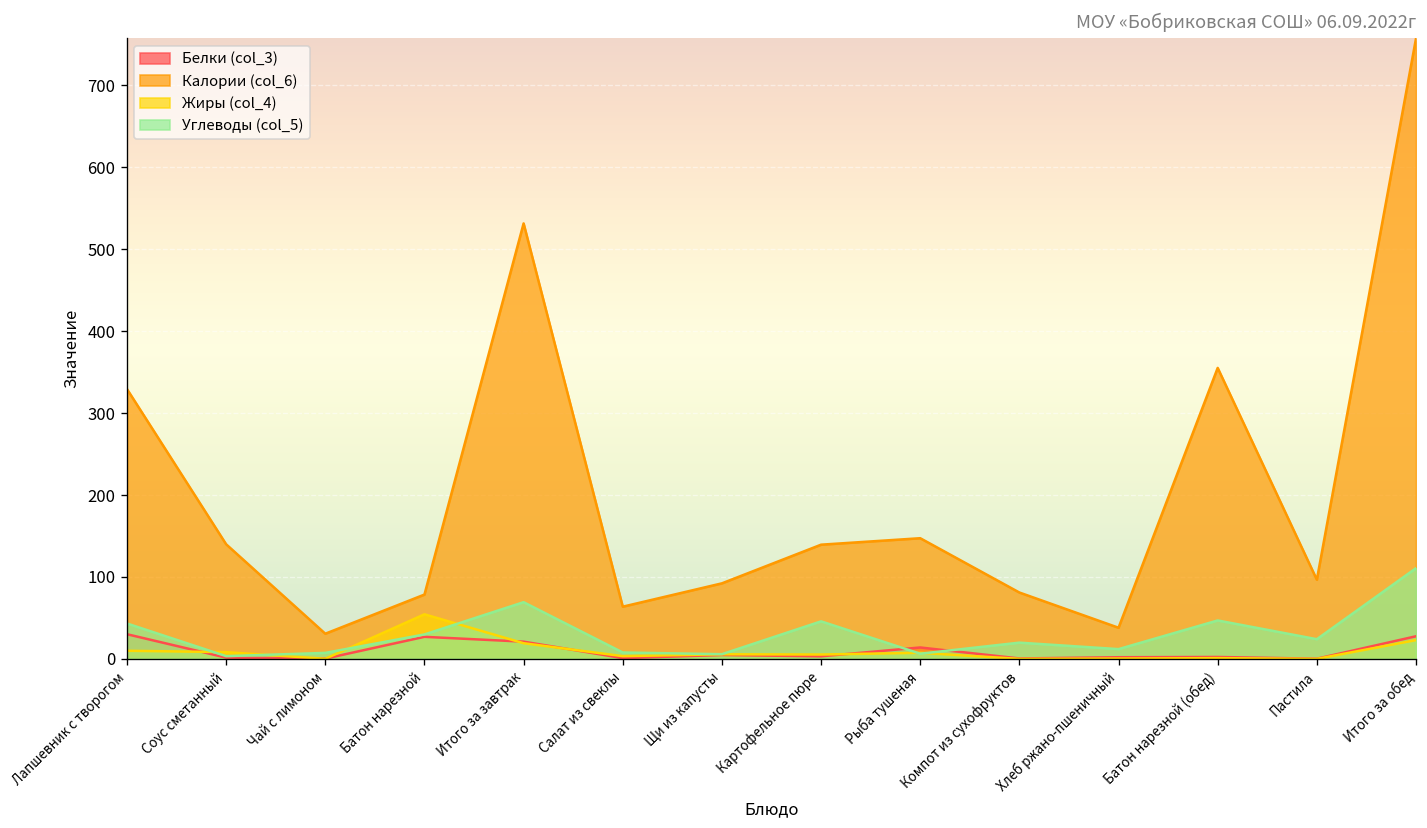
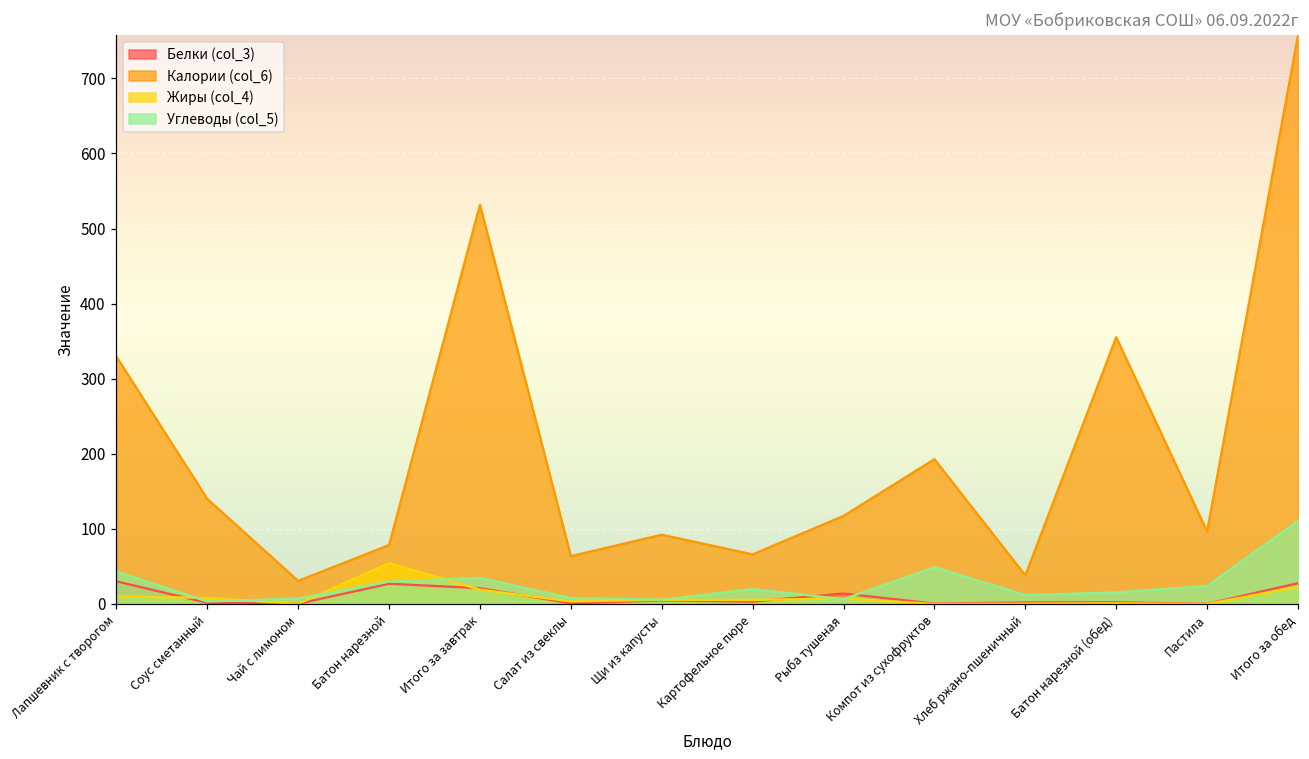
Углеводы (col_5), Итого за завтрак: 70 -> 30
Калории (col_6), Картофельное пюре: 140 -> 70
Углеводы (col_5), Картофельное пюре: 50 -> 20
Калории (col_6), Рыба тушеная: 150 -> 120
Калории (col_6), Компот из сухофруктов: 80 -> 190
Углеводы (col_5), Компот из сухофруктов: 20 -> 50
Углеводы (col_5), Батон нарезной (обед): 50 -> 20
